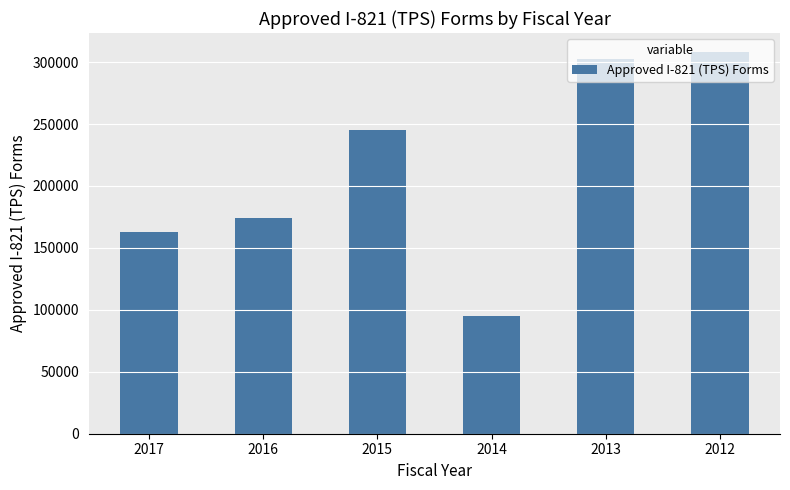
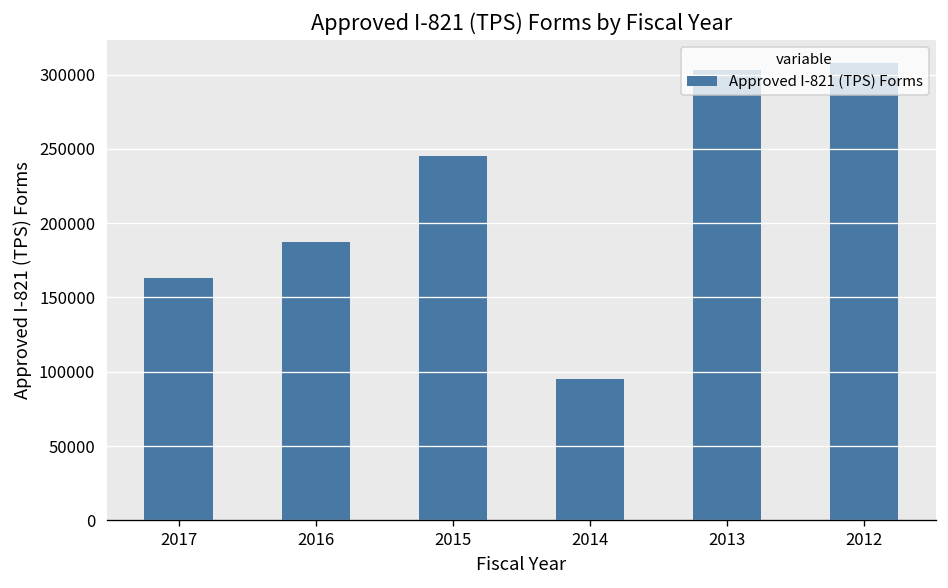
2016: 174000 -> 188000
